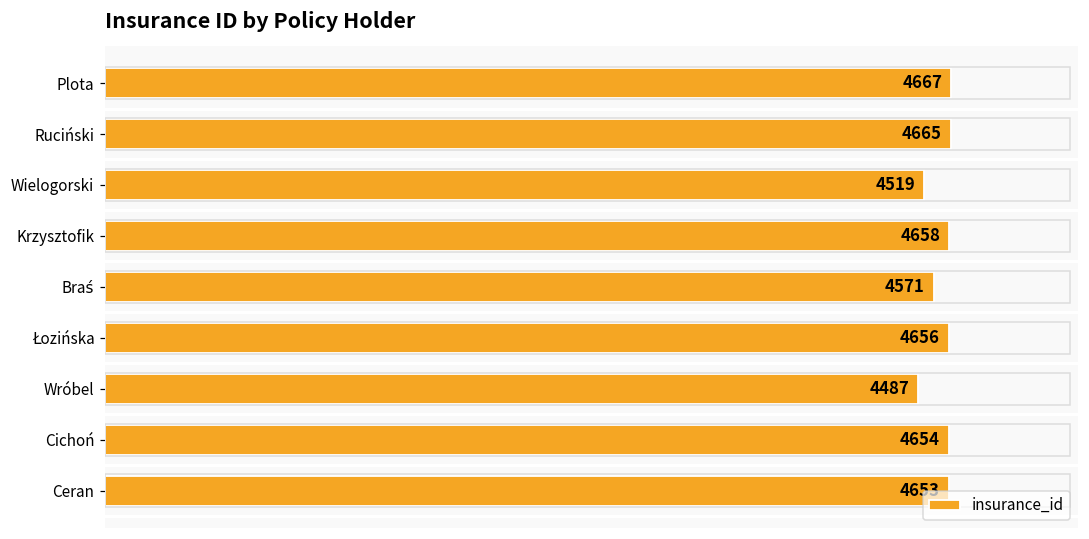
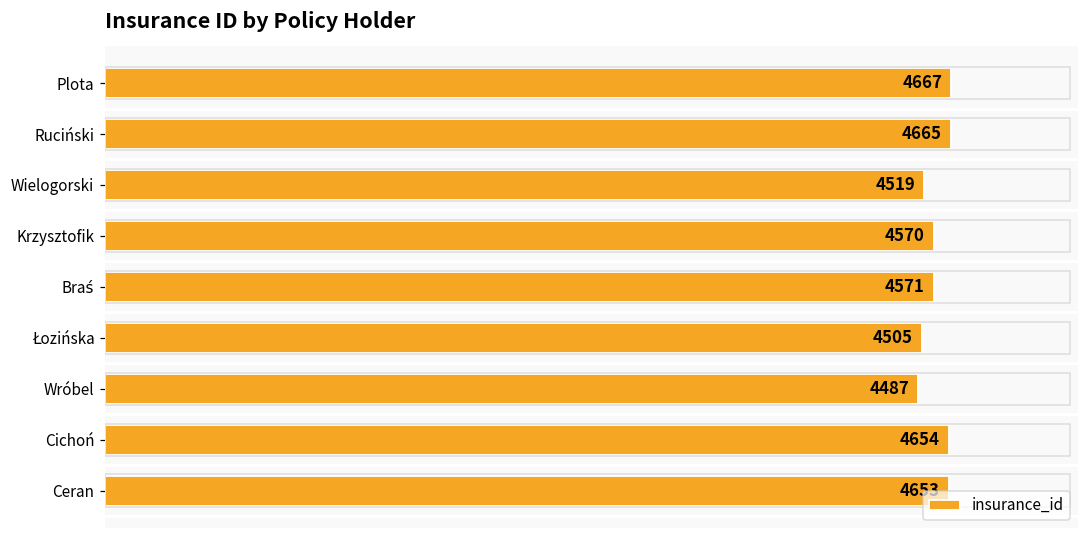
Krzysztofik: 4658 -> 4570
Łozińska: 4656 -> 4505
